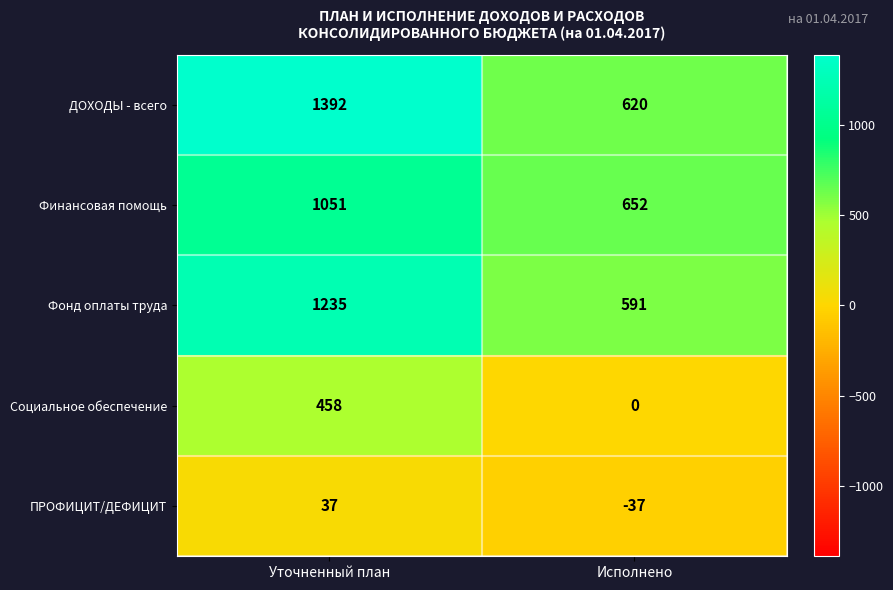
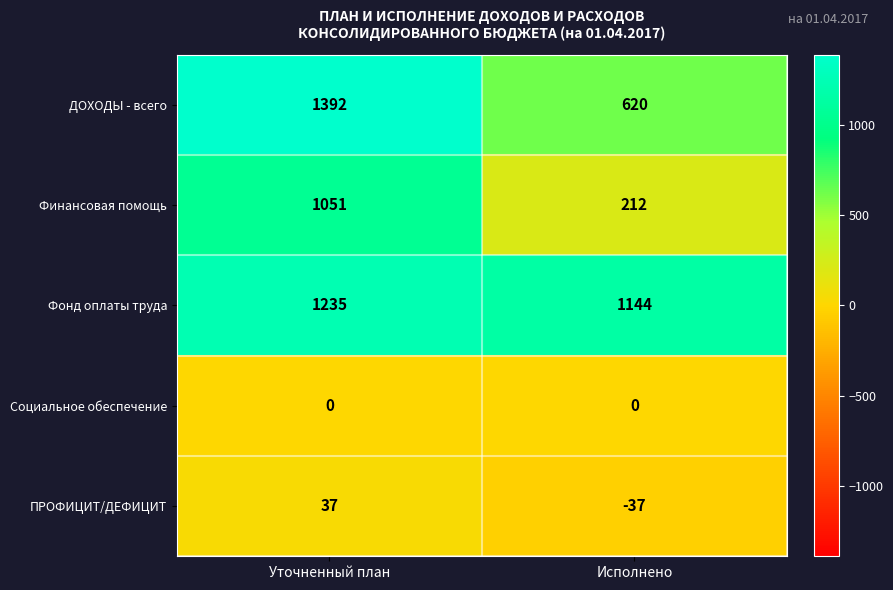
Финансовая помощь, Исполнено: 652 -> 212
Фонд оплаты труда, Исполнено: 591 -> 1144
Социальное обеспечение, Уточненный план: 458 -> 0
